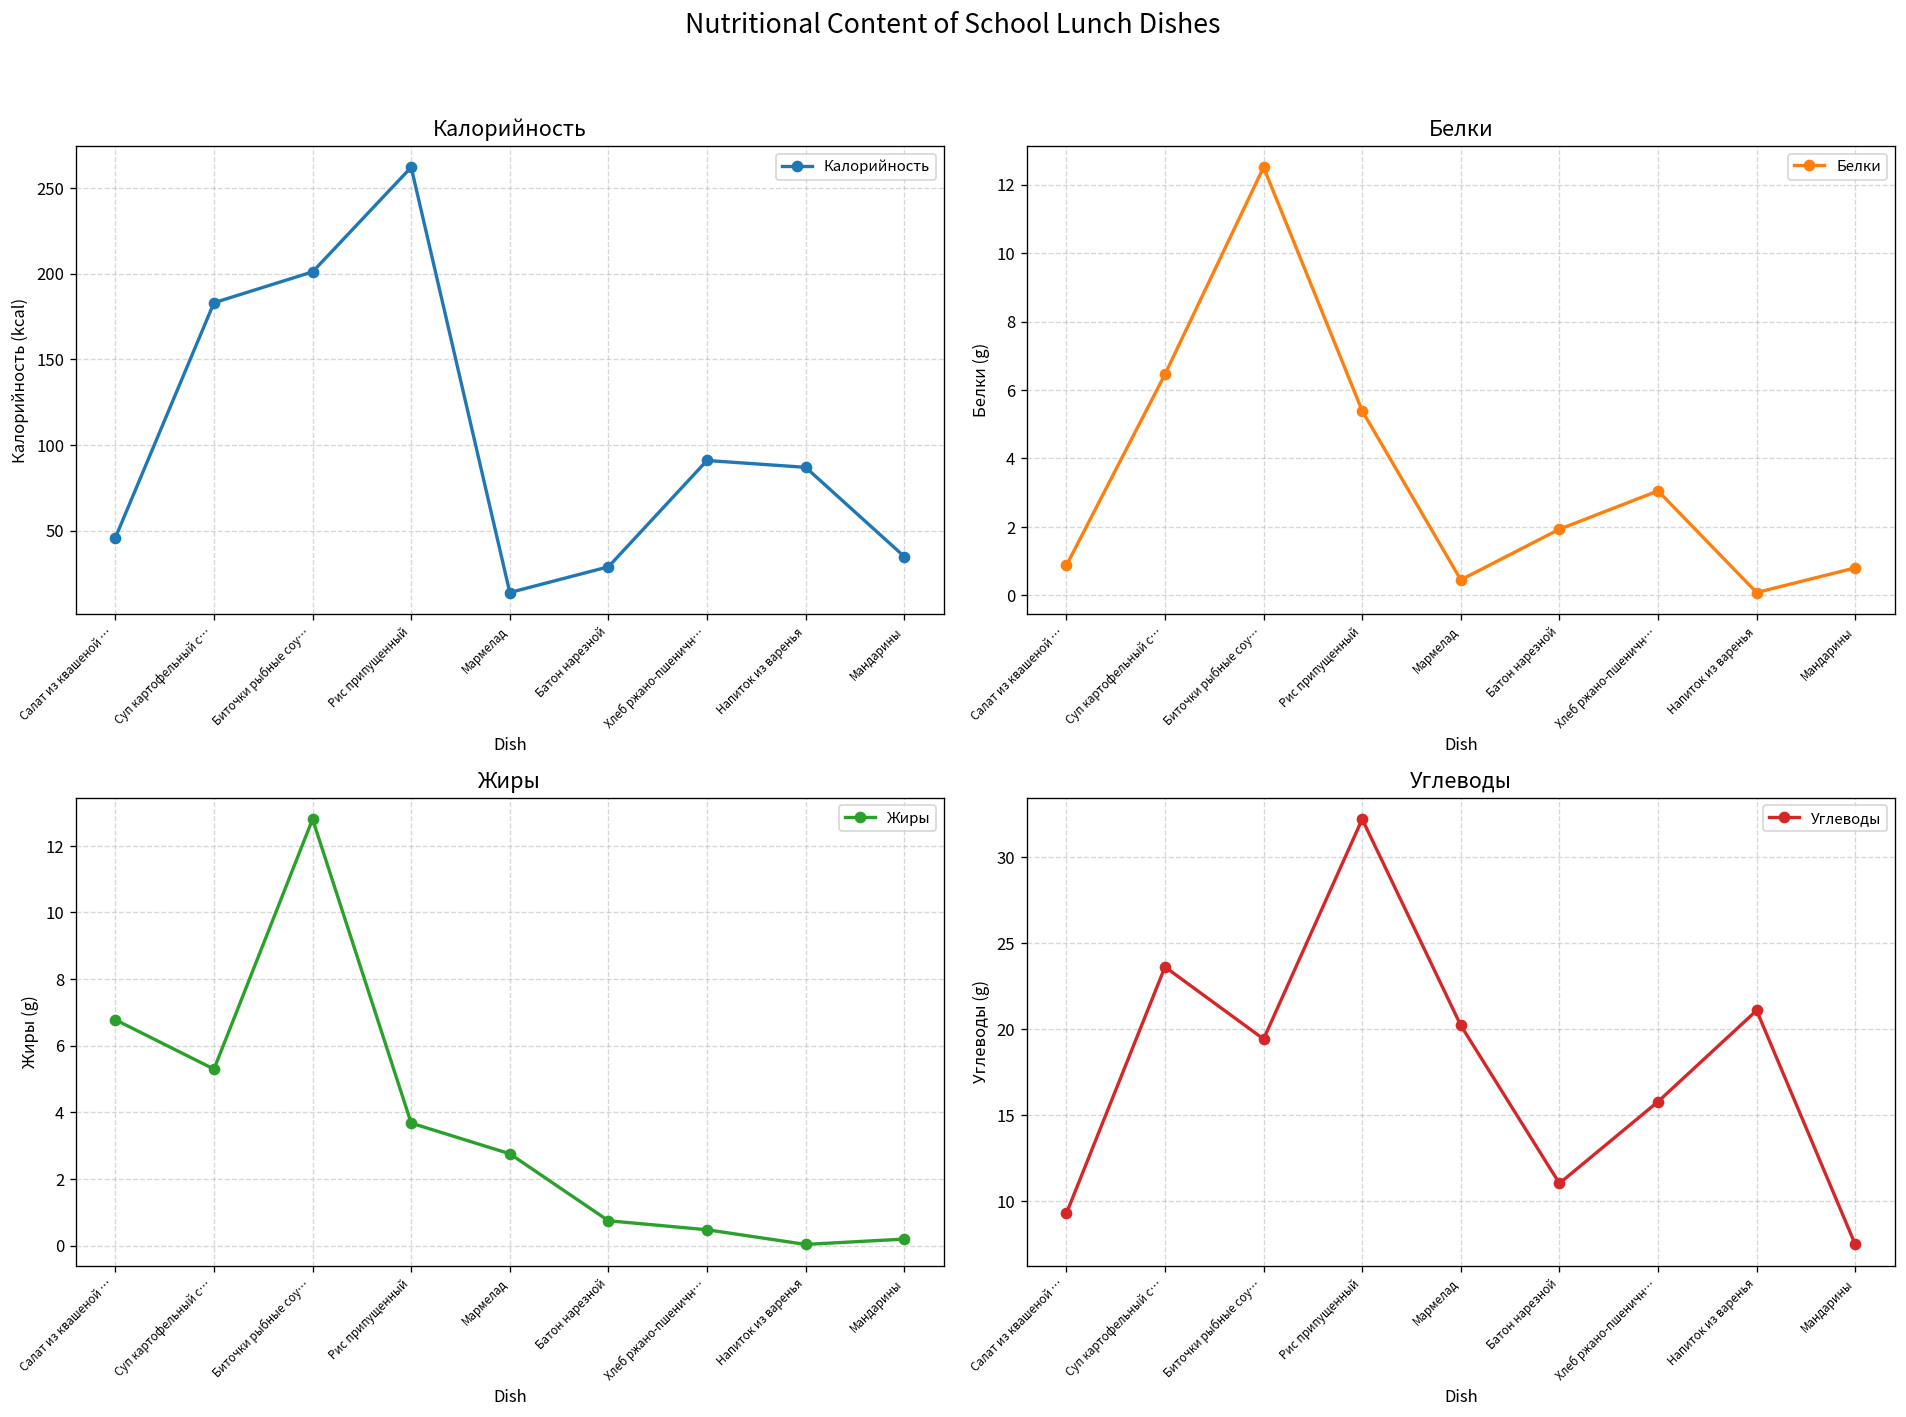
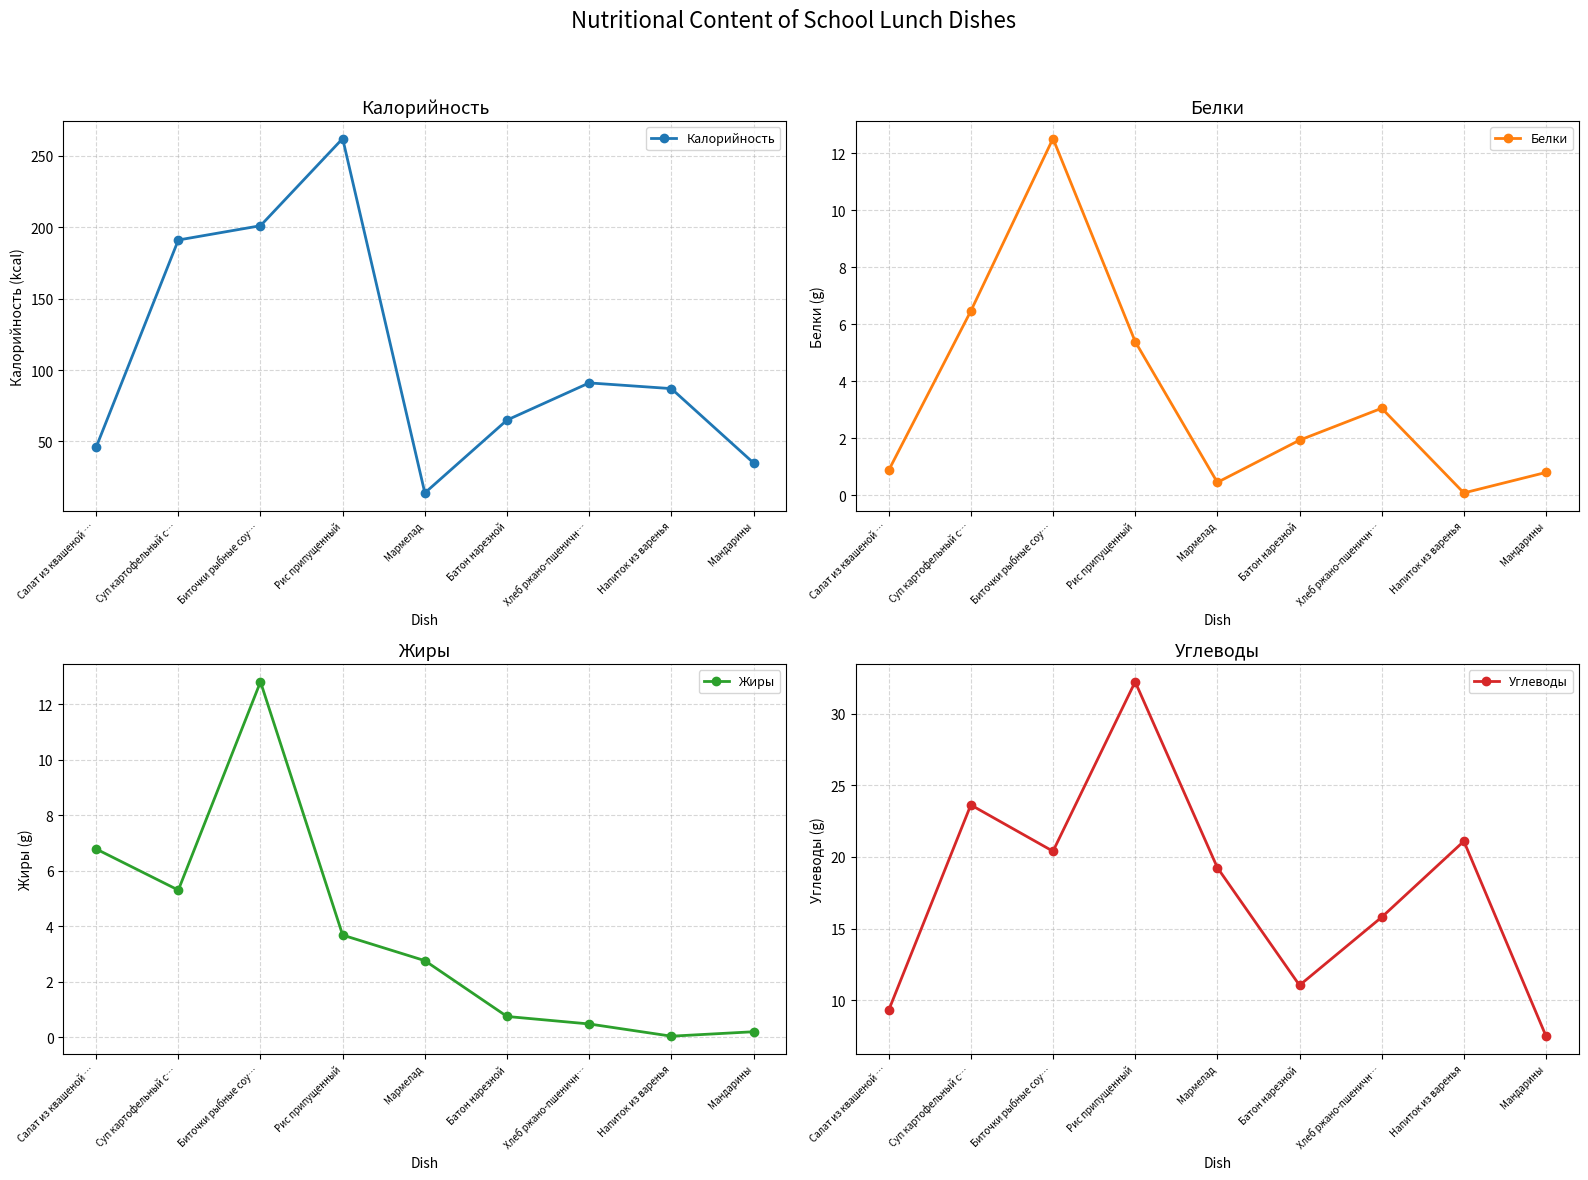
Калорийность, Суп картофельный с…: 183 -> 191
Калорийность, Батон нарезной: 29 -> 65
Углеводы, Биточки рыбные соу…: 19.4 -> 20.4
Углеводы, Мармелад: 20.2 -> 19.3
